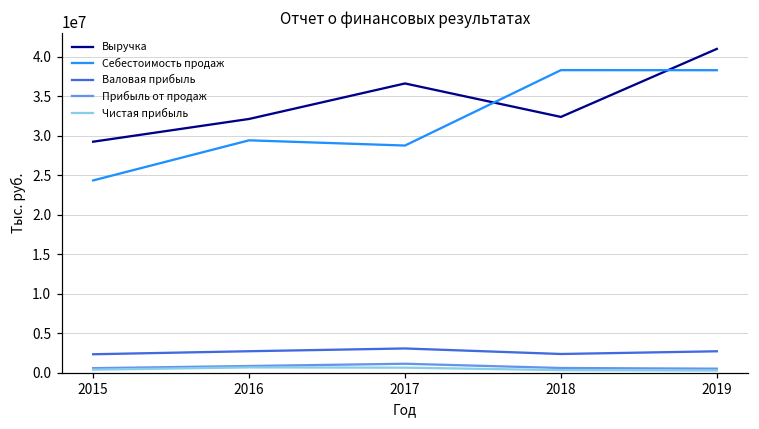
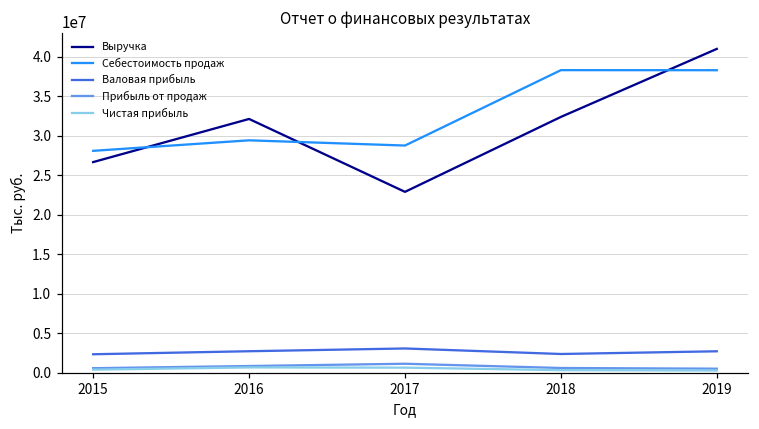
Выручка, 2015: 29000000 -> 27000000
Себестоимость продаж, 2015: 24000000 -> 28000000
Выручка, 2017: 37000000 -> 23000000
